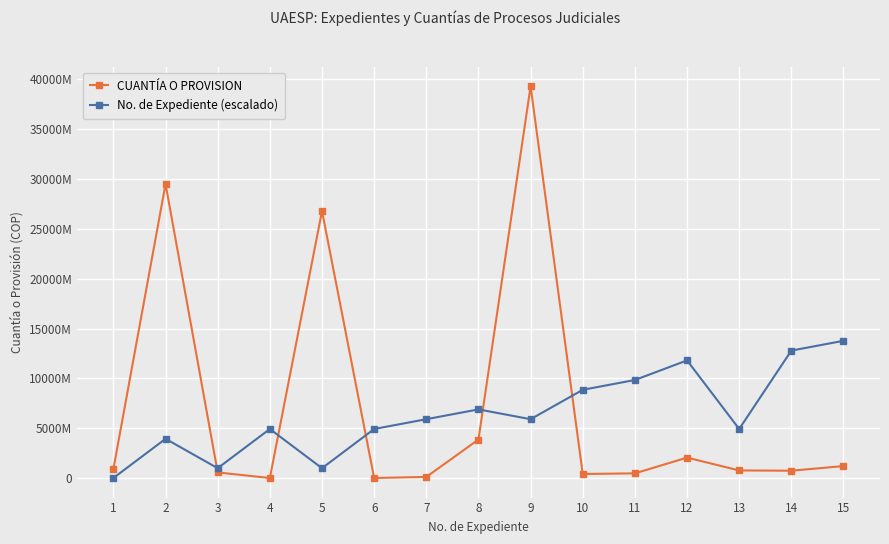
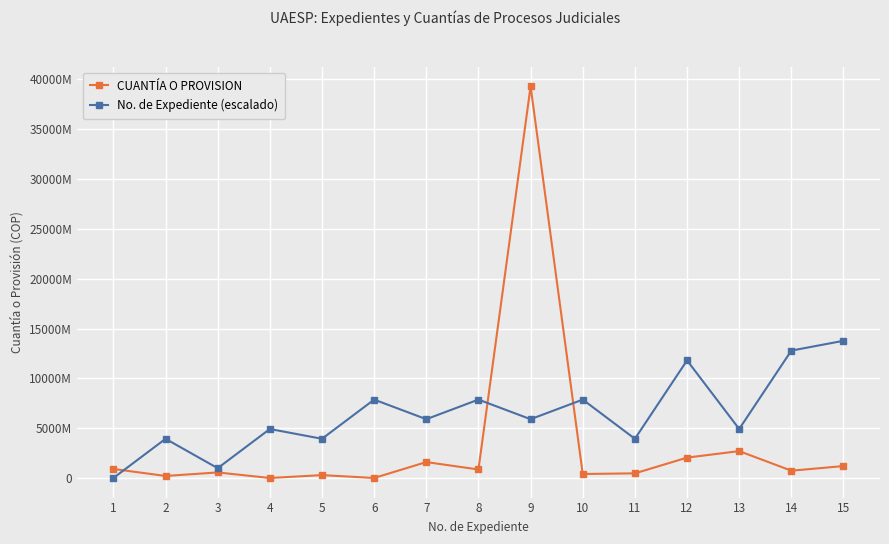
CUANTÍA O PROVISION, 2: 29000000000 -> 0
CUANTÍA O PROVISION, 5: 27000000000 -> 0
No. de Expediente (escalado), 5: 1000000000 -> 4000000000
No. de Expediente (escalado), 6: 5000000000 -> 8000000000
CUANTÍA O PROVISION, 7: 0 -> 2000000000
CUANTÍA O PROVISION, 8: 4000000000 -> 1000000000
No. de Expediente (escalado), 8: 7000000000 -> 8000000000
No. de Expediente (escalado), 10: 9000000000 -> 8000000000
No. de Expediente (escalado), 11: 10000000000 -> 4000000000
CUANTÍA O PROVISION, 13: 1000000000 -> 3000000000
